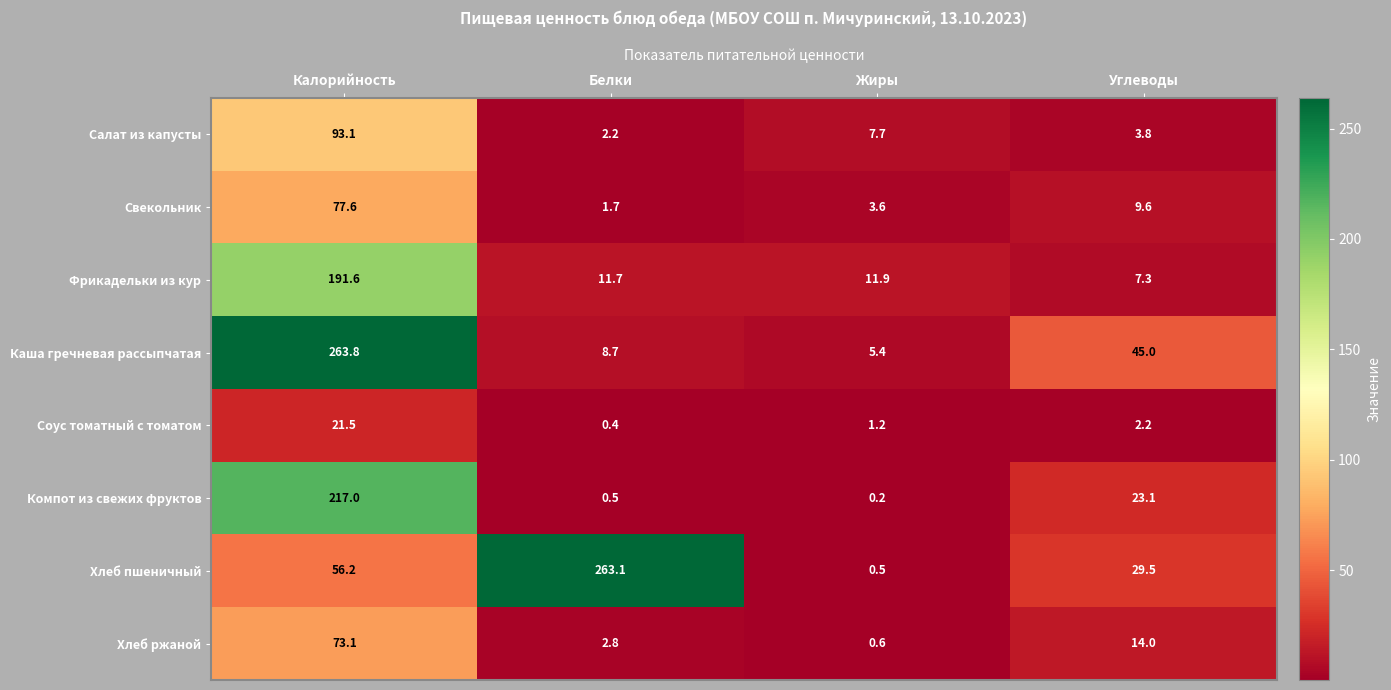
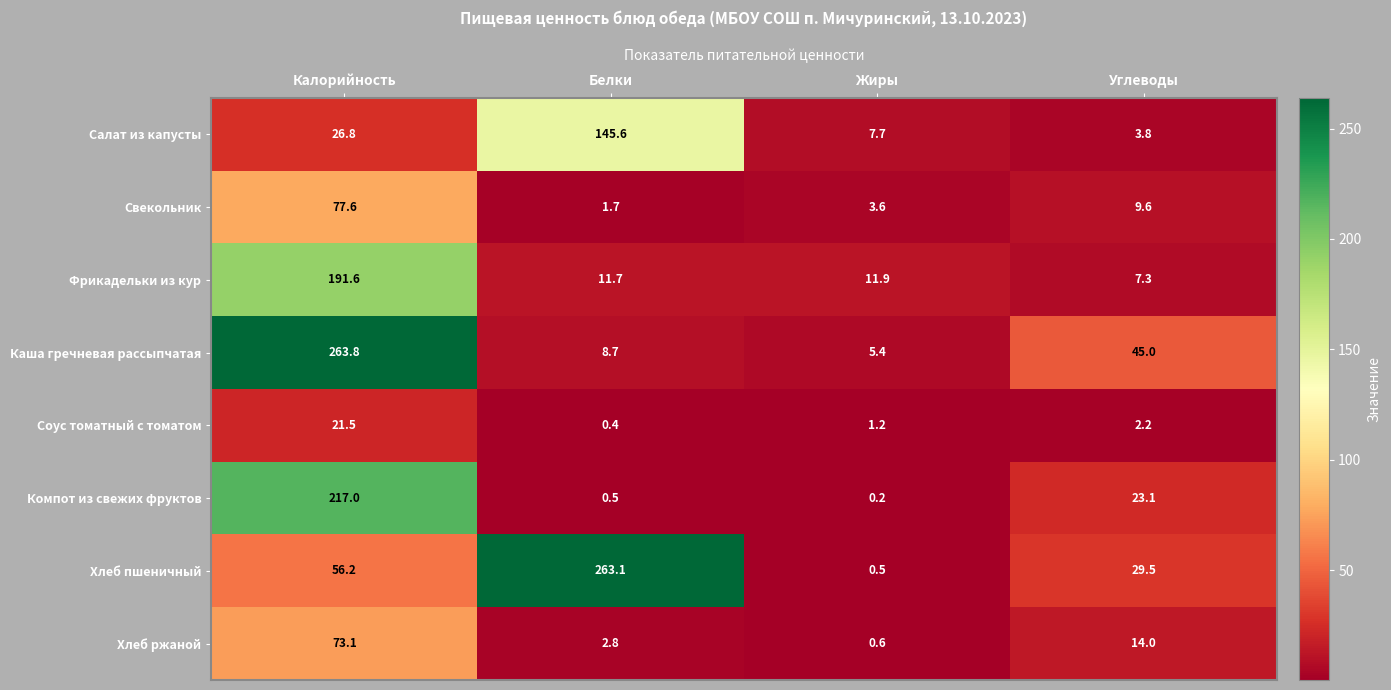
Салат из капусты, Калорийность: 93.1 -> 26.8
Салат из капусты, Белки: 2.2 -> 145.6
